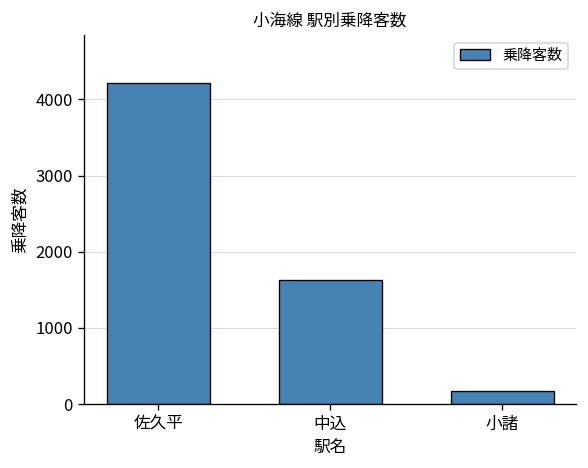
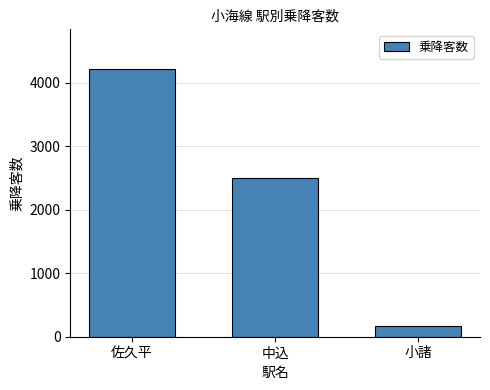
中込: 1600 -> 2500
